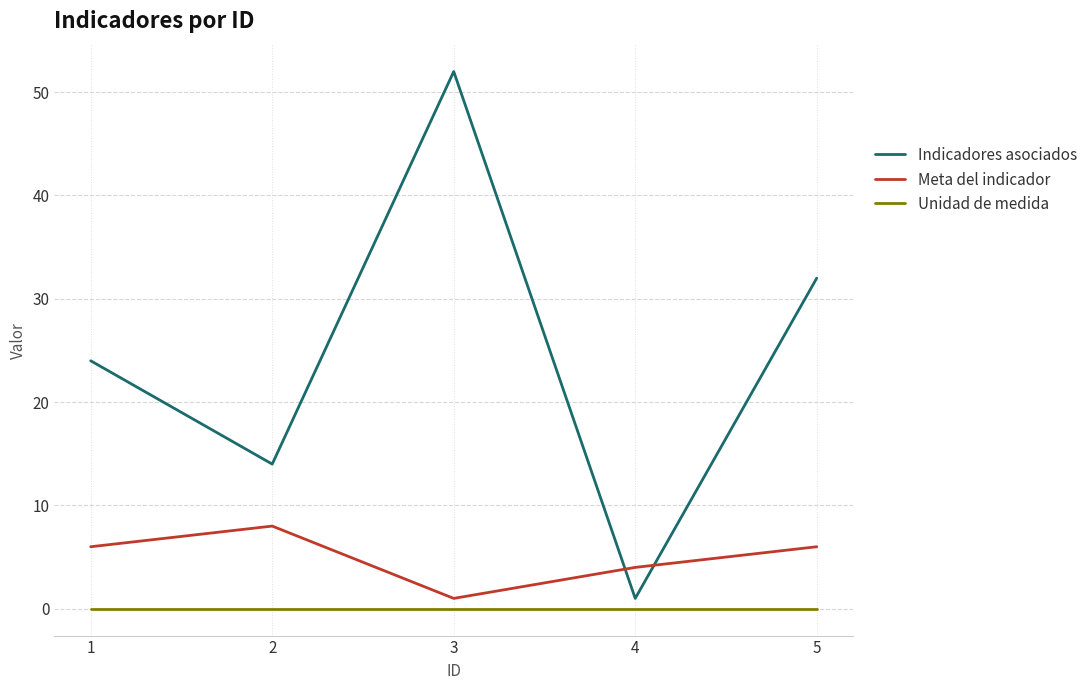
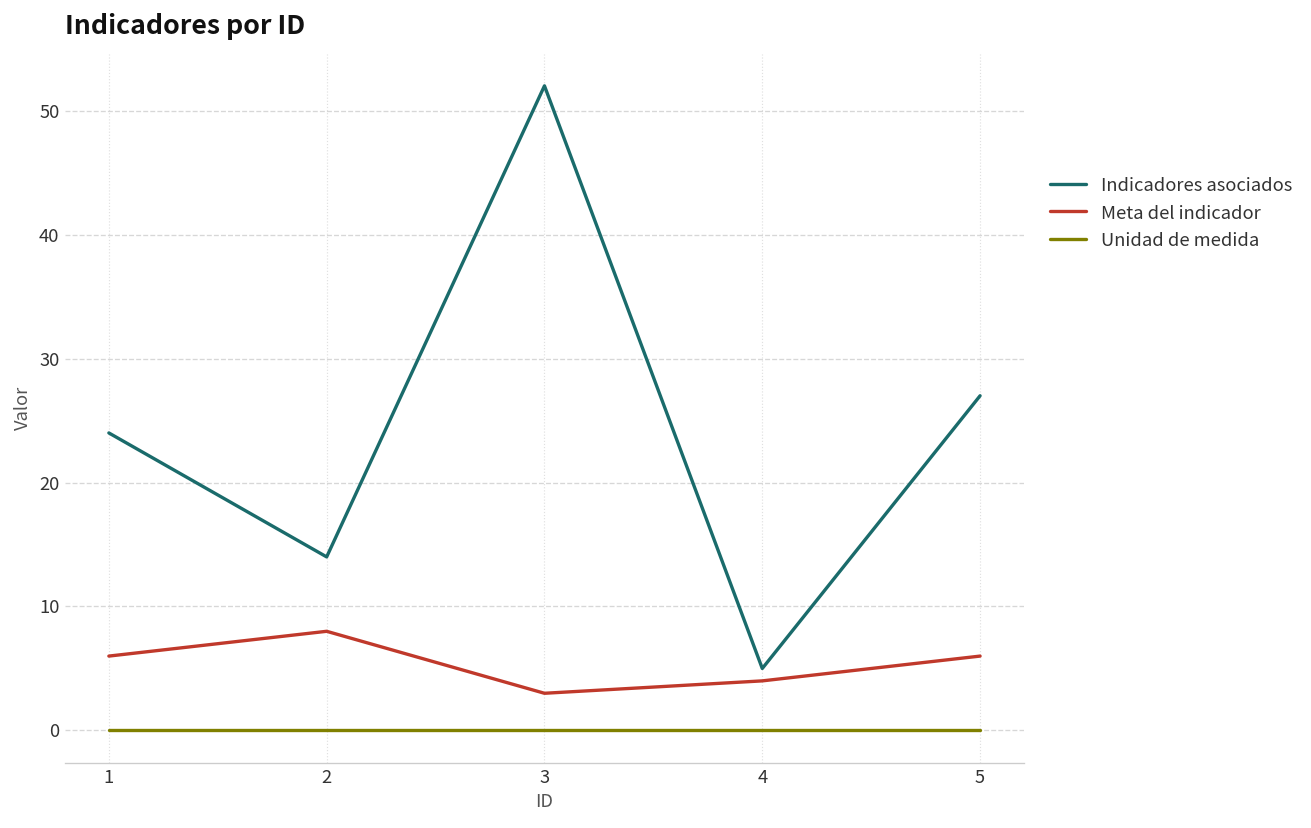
Meta del indicador, 3: 1 -> 3
Indicadores asociados, 4: 1 -> 5
Indicadores asociados, 5: 32 -> 27
